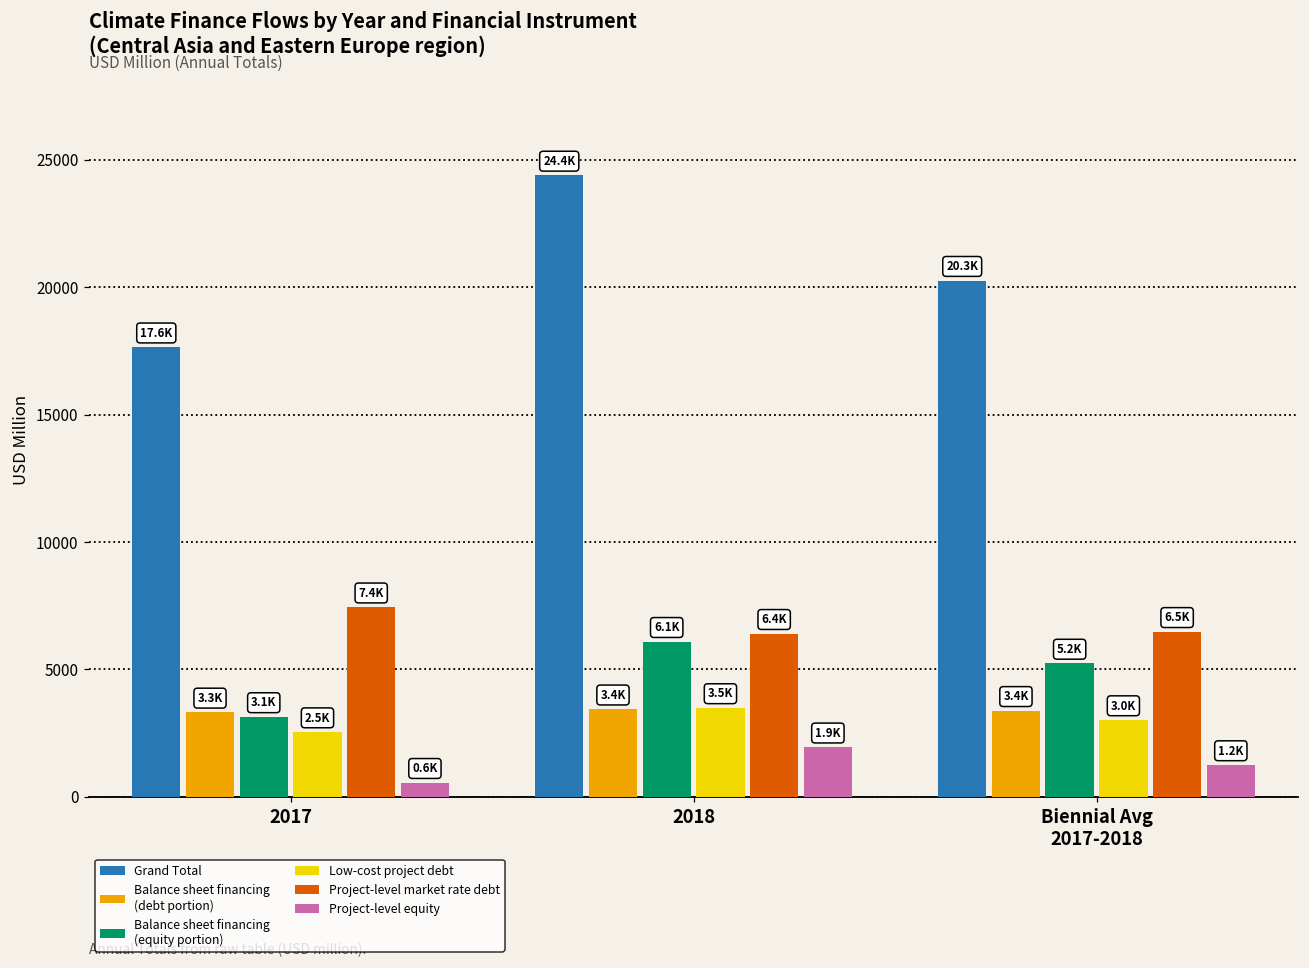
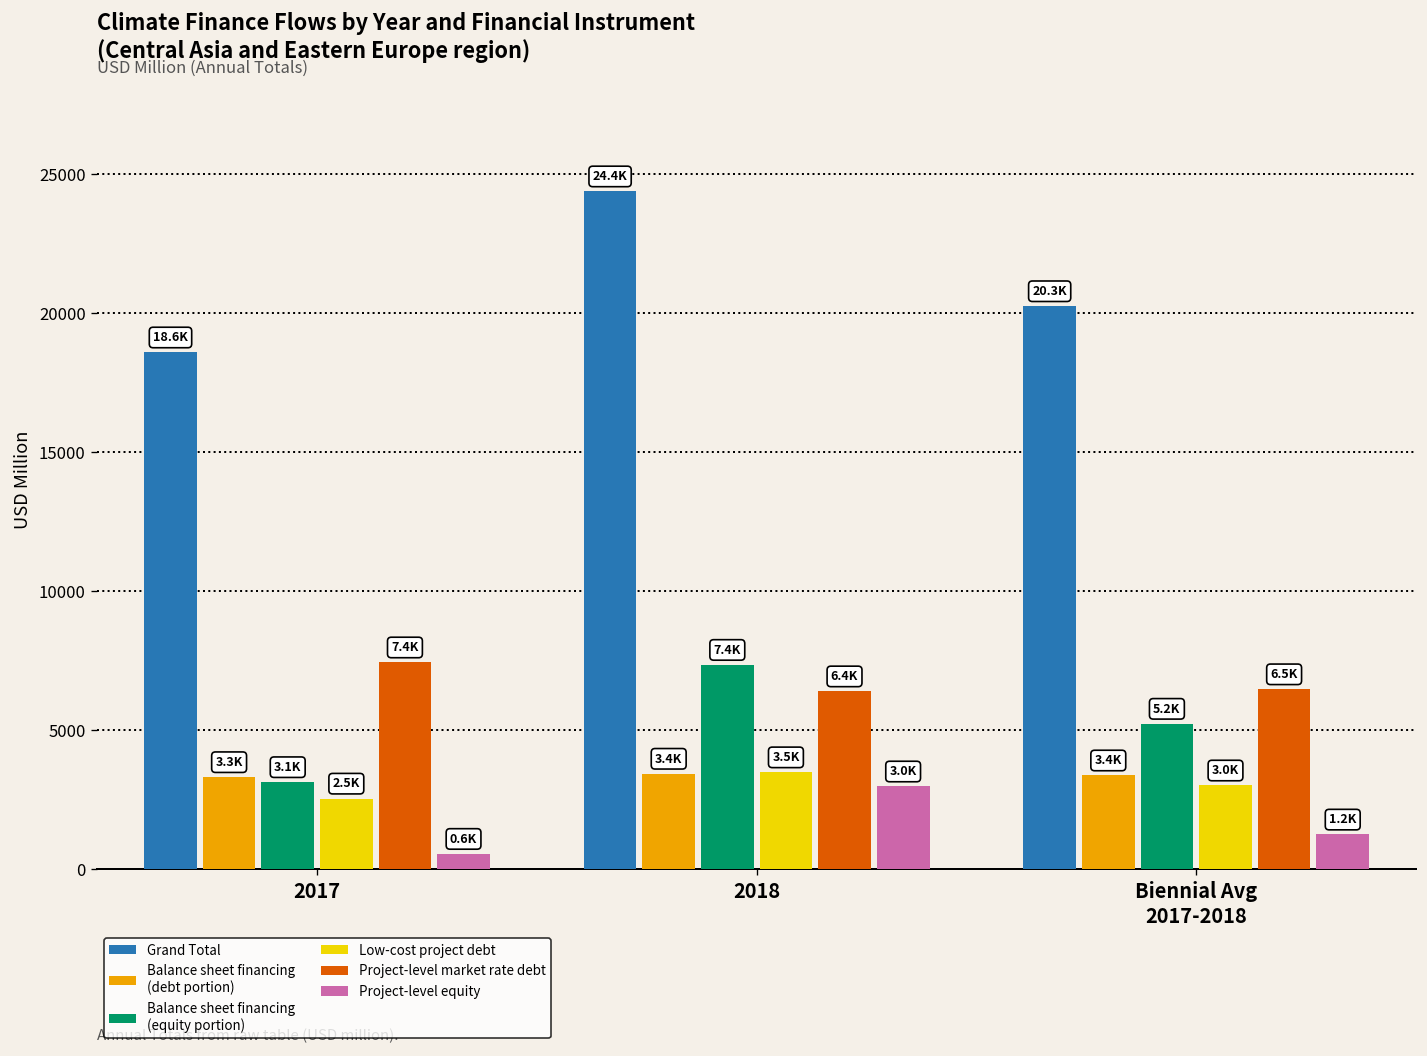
Grand Total, 2017: 17.6K -> 18.6K
Balance sheet financing (equity portion), 2018: 6.1K -> 7.4K
Project-level equity, 2018: 1.9K -> 3.0K
